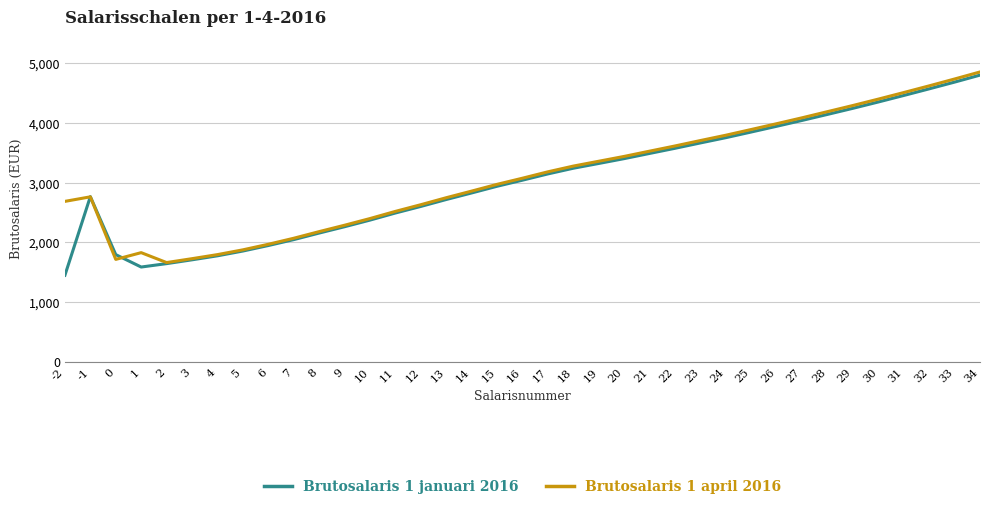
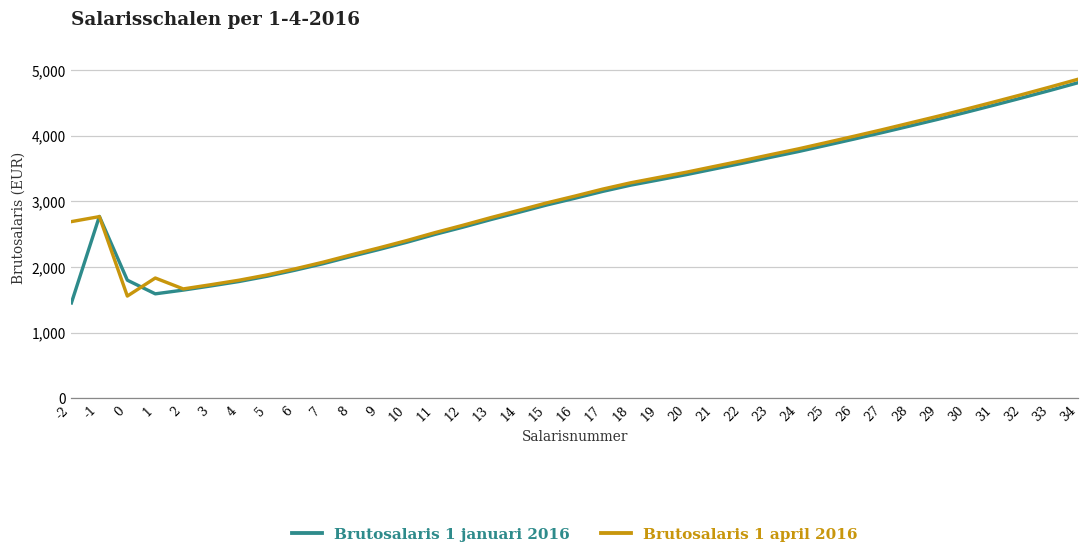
Brutosalaris 1 april 2016, 0: 1,700 -> 1,600
